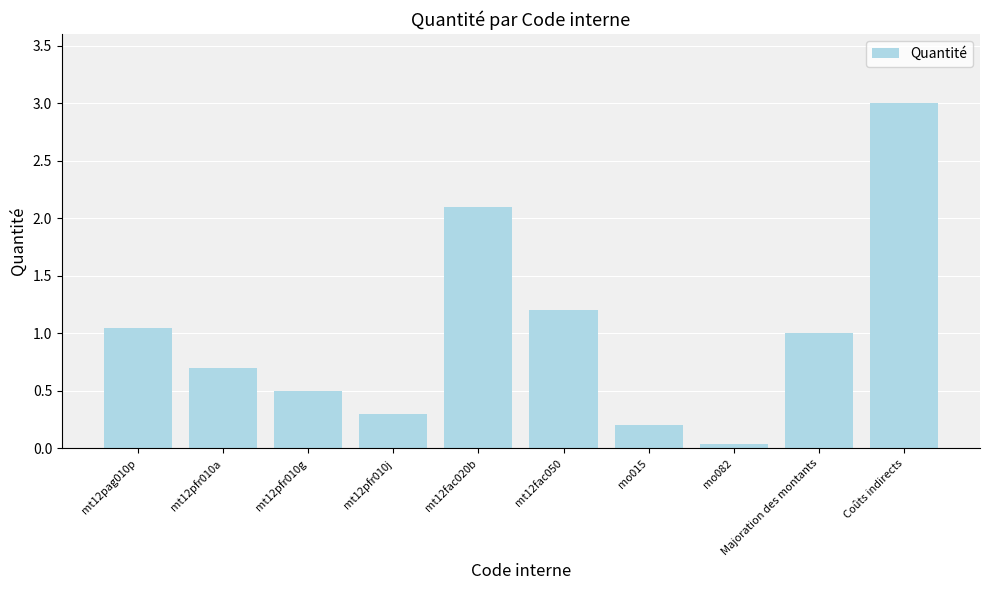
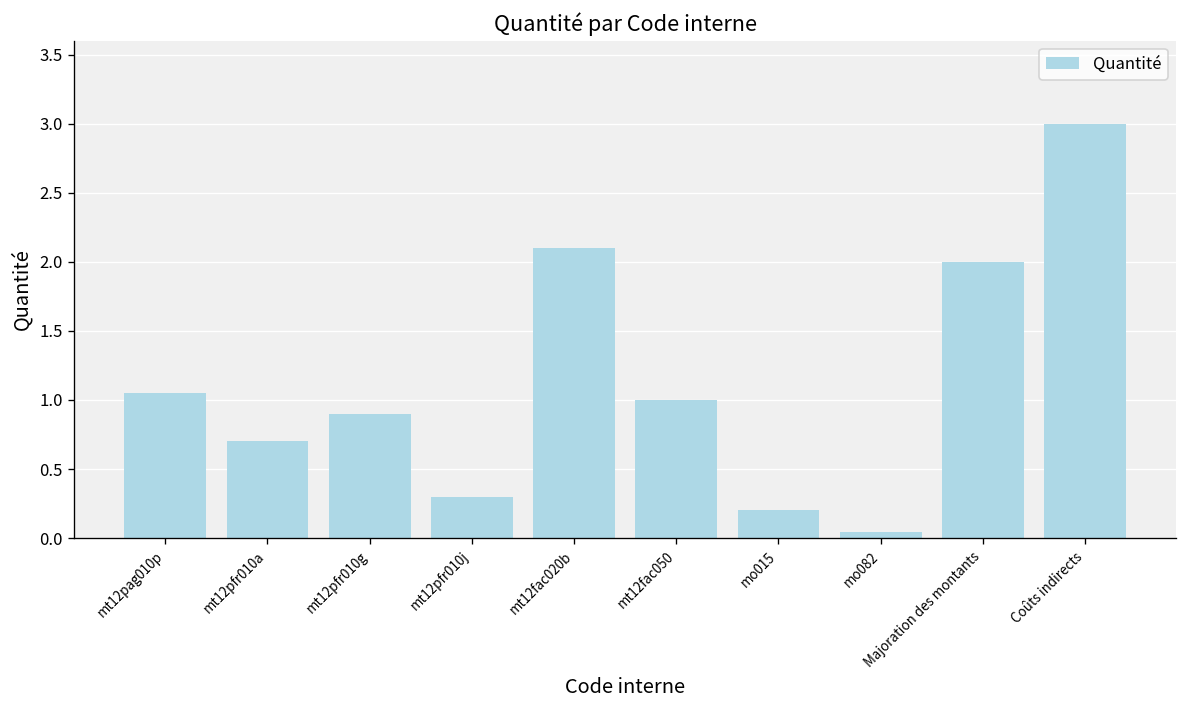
mt12pfr010g: 0.5 -> 0.9
mt12fac050: 1.2 -> 1.0
Majoration des montants: 1 -> 2
